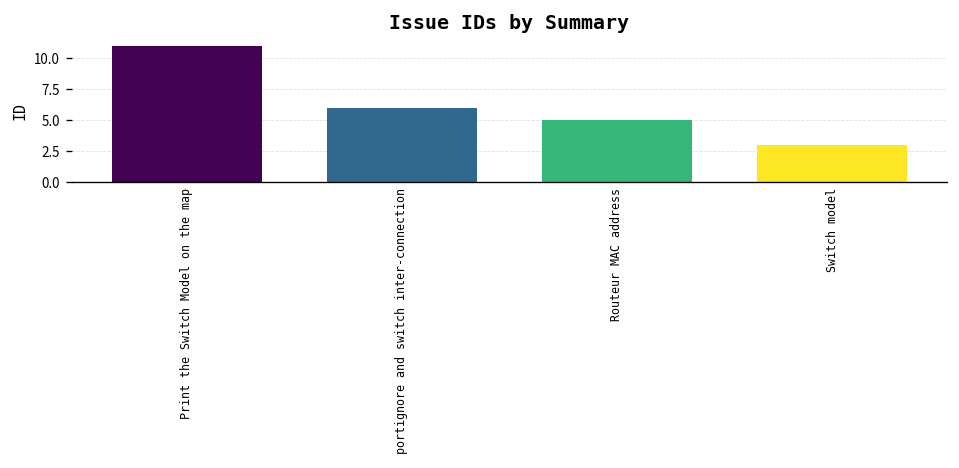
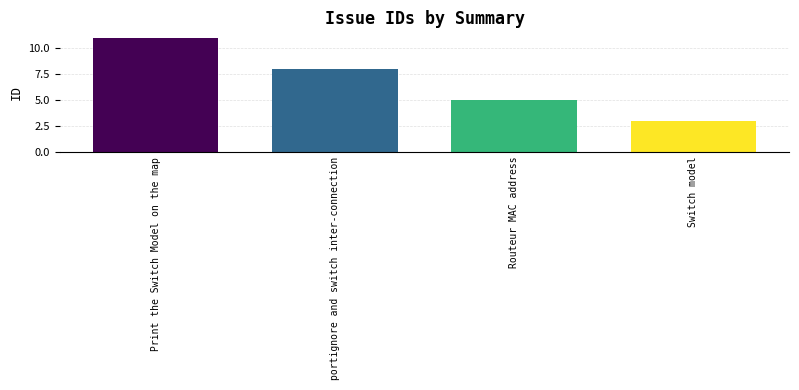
portignore and switch inter-connection: 6 -> 8
